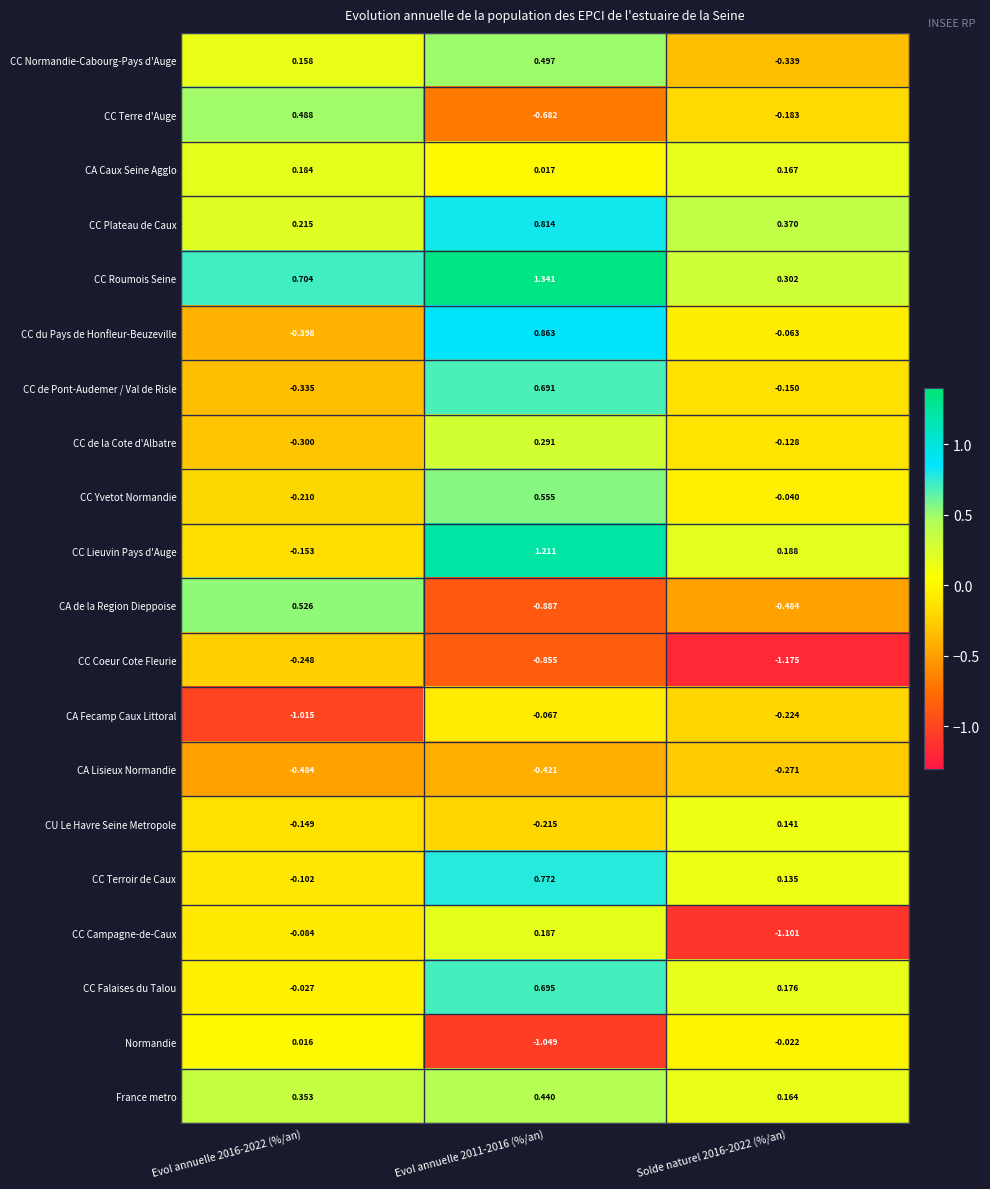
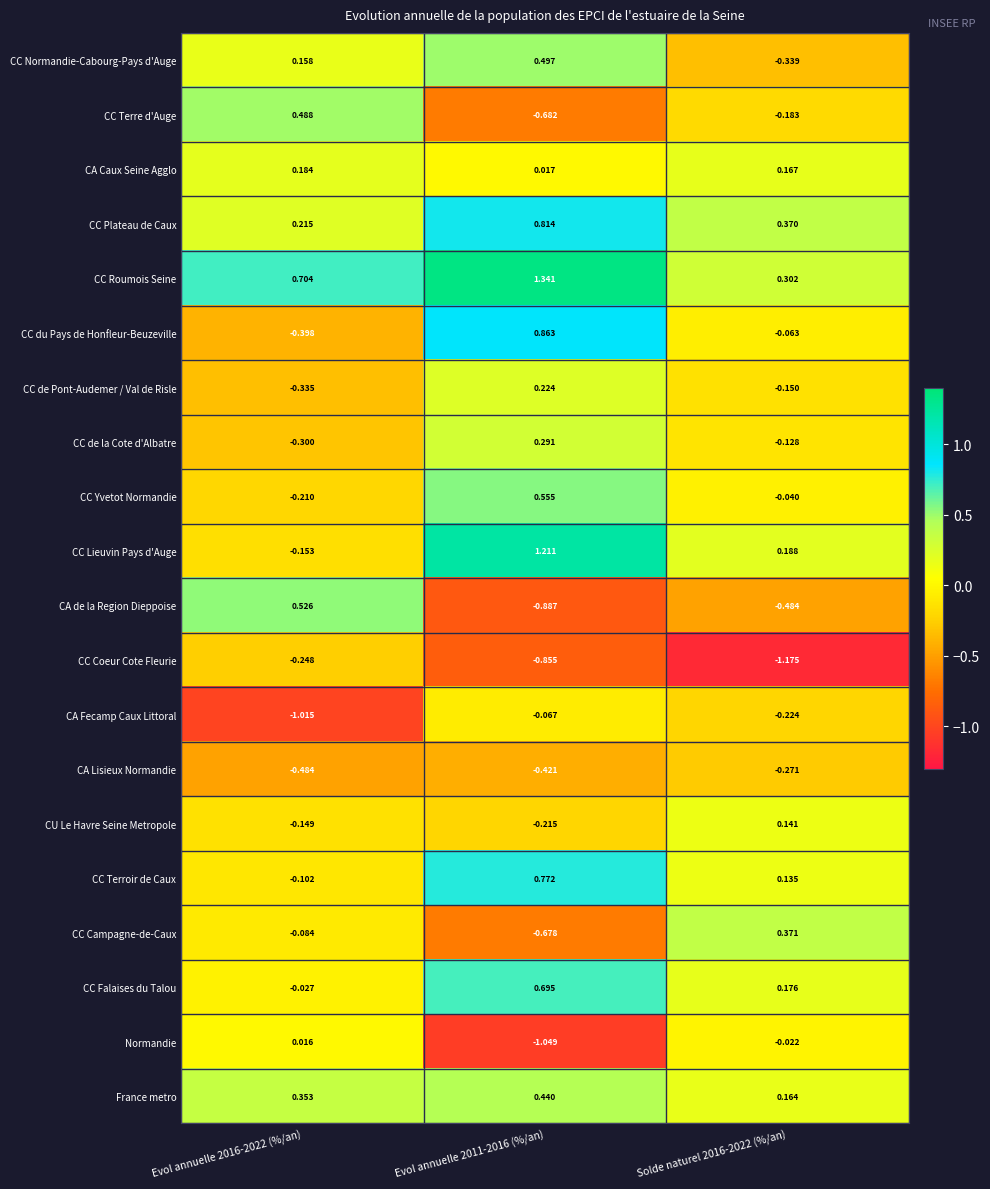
CC de Pont-Audemer / Val de Risle, Evol annuelle 2011-2016 (%/an): 0.691 -> 0.224
CC Campagne-de-Caux, Evol annuelle 2011-2016 (%/an): 0.187 -> -0.678
CC Campagne-de-Caux, Solde naturel 2016-2022 (%/an): -1.101 -> 0.371
